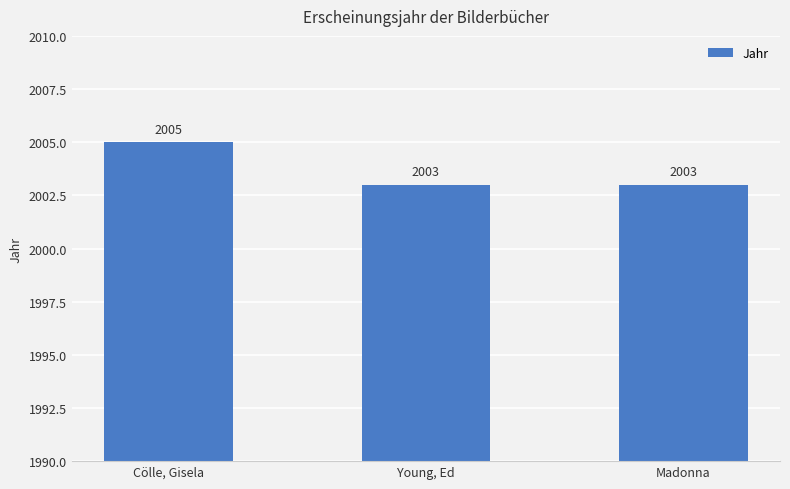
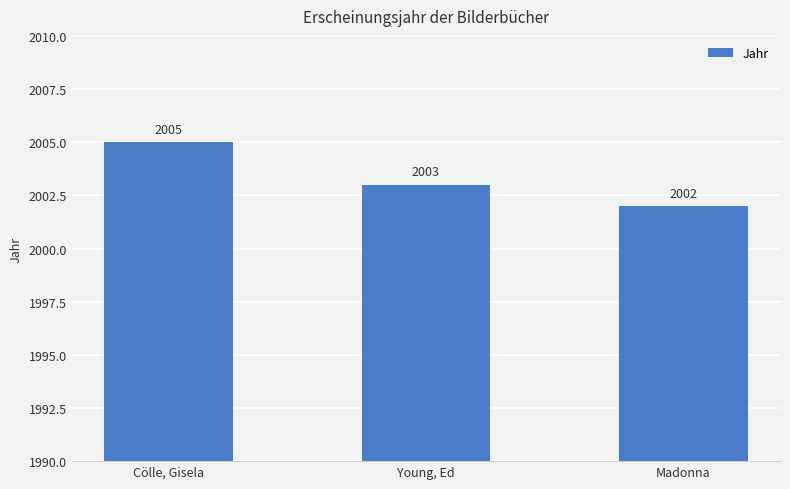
Madonna: 2003 -> 2002
